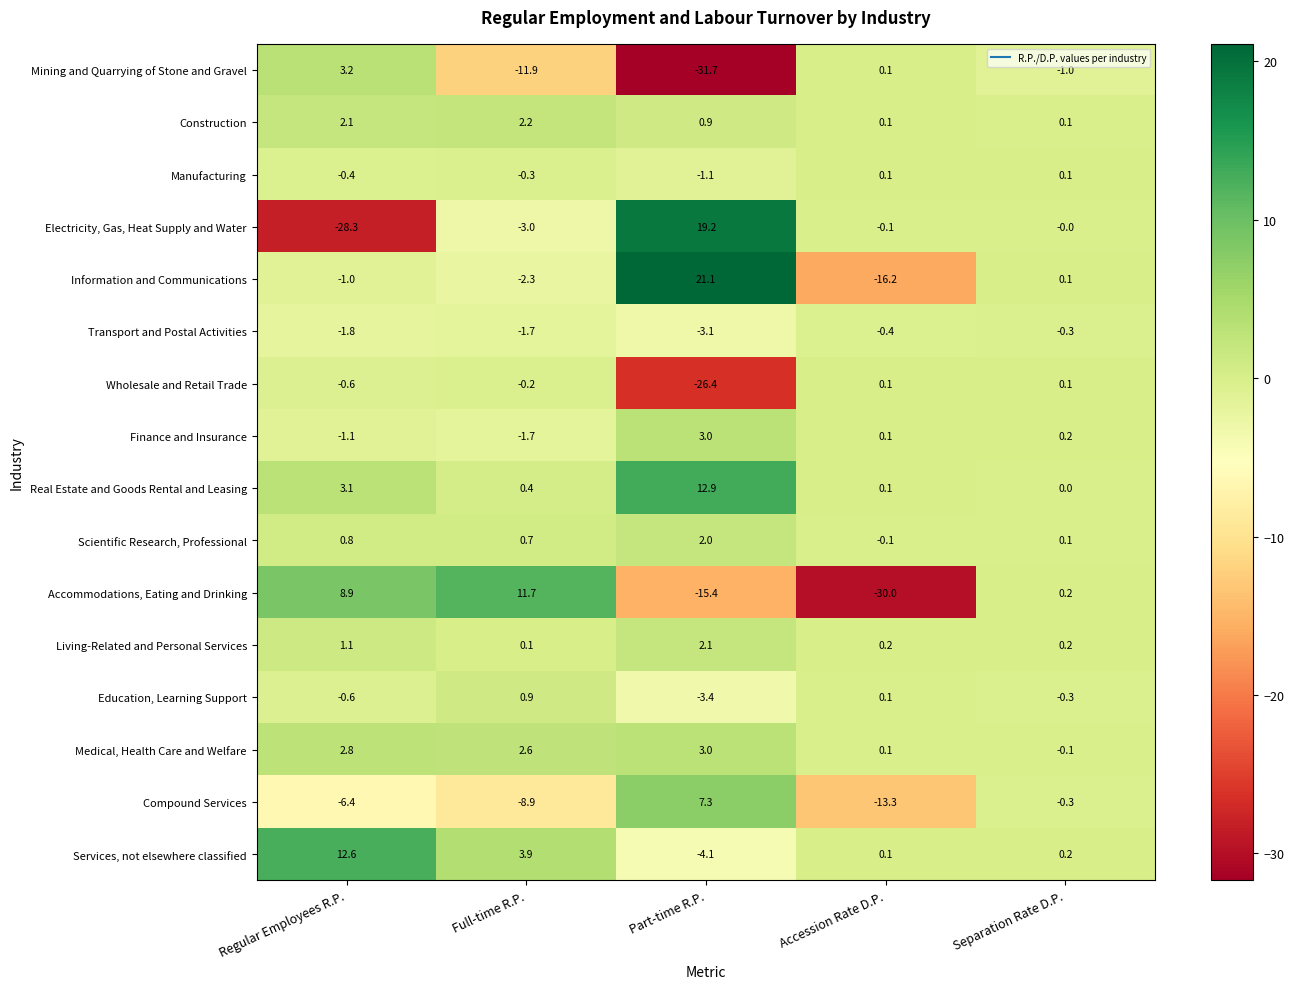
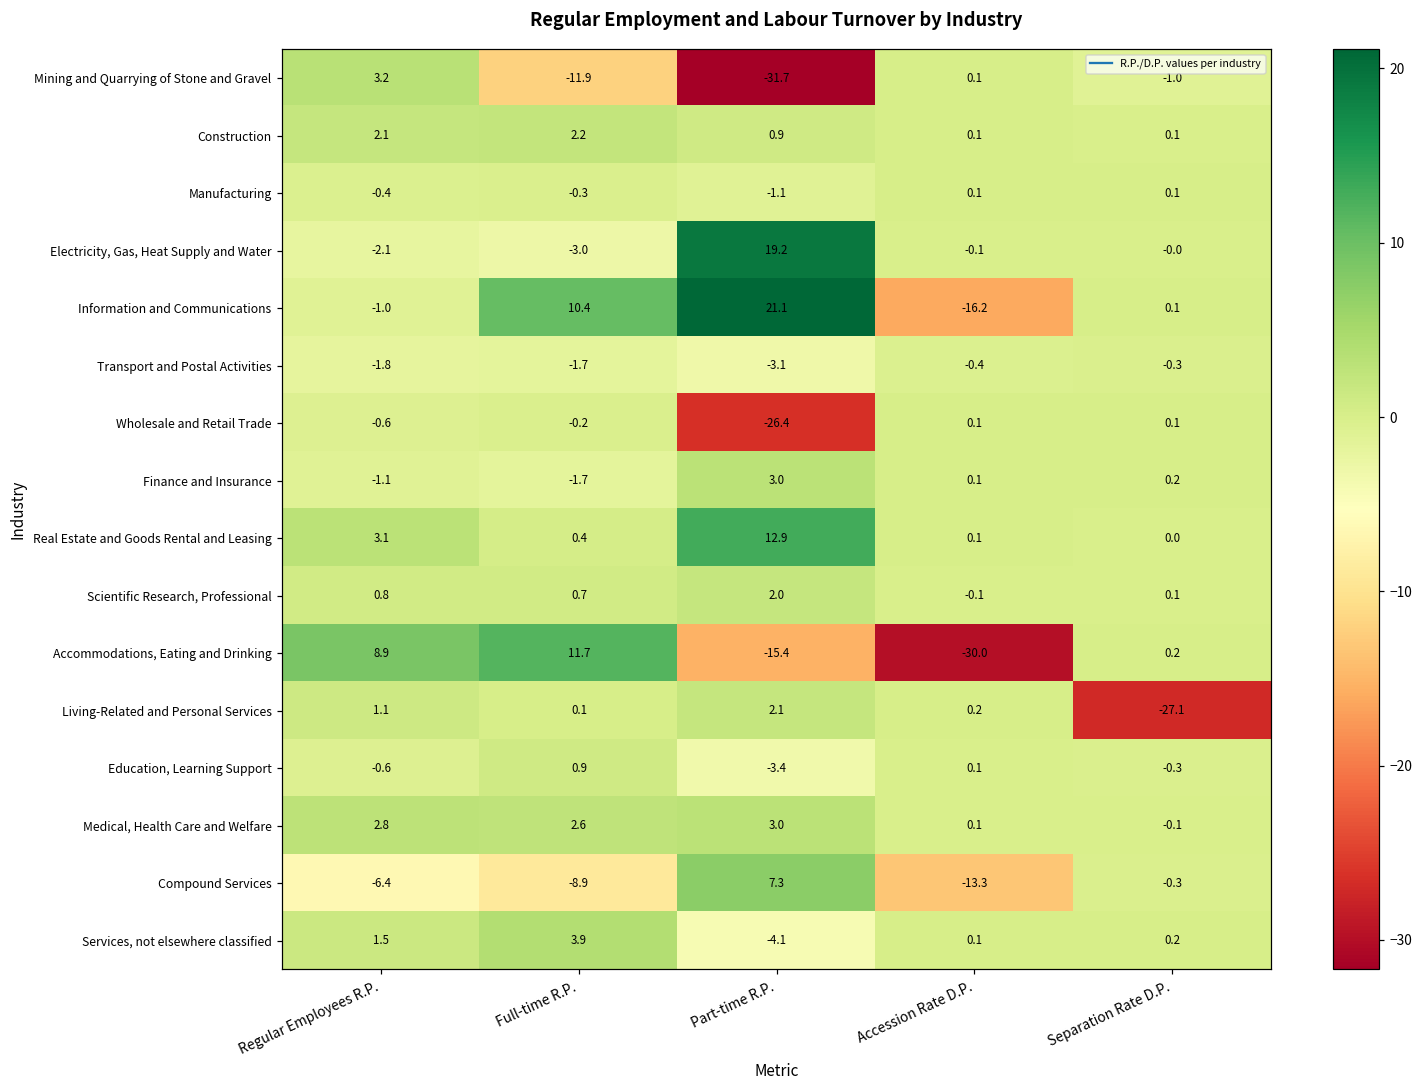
Electricity, Gas, Heat Supply and Water, Regular Employees R.P.: -28.3 -> -2.1
Information and Communications, Full-time R.P.: -2.3 -> 10.4
Living-Related and Personal Services, Separation Rate D.P.: 0.2 -> -27.1
Services, not elsewhere classified, Regular Employees R.P.: 12.6 -> 1.5
